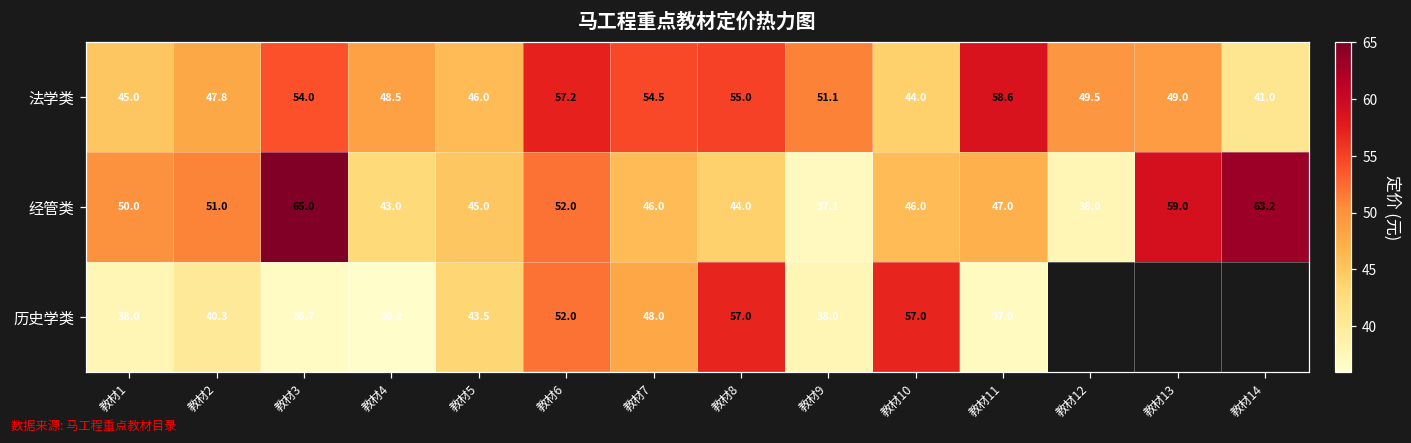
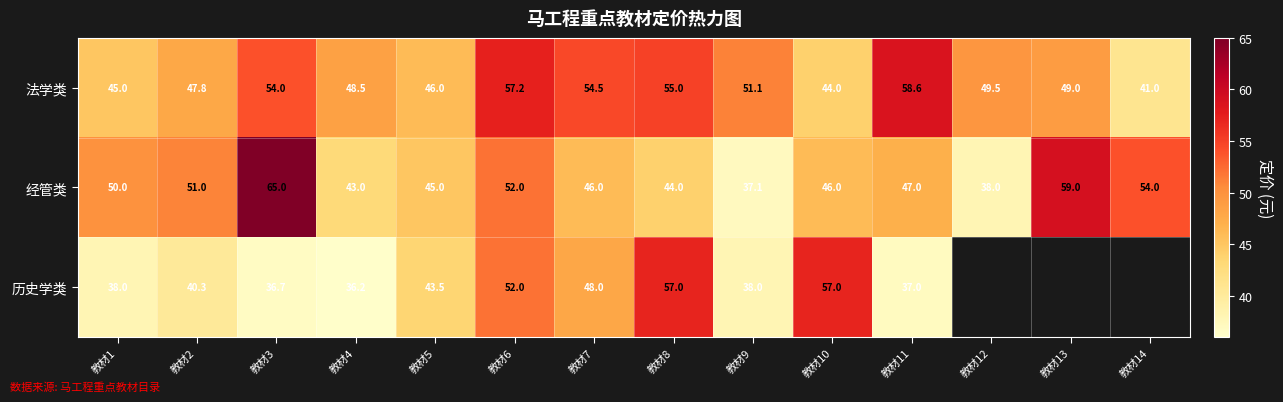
经管类, 教材14: 63.2 -> 54.0
